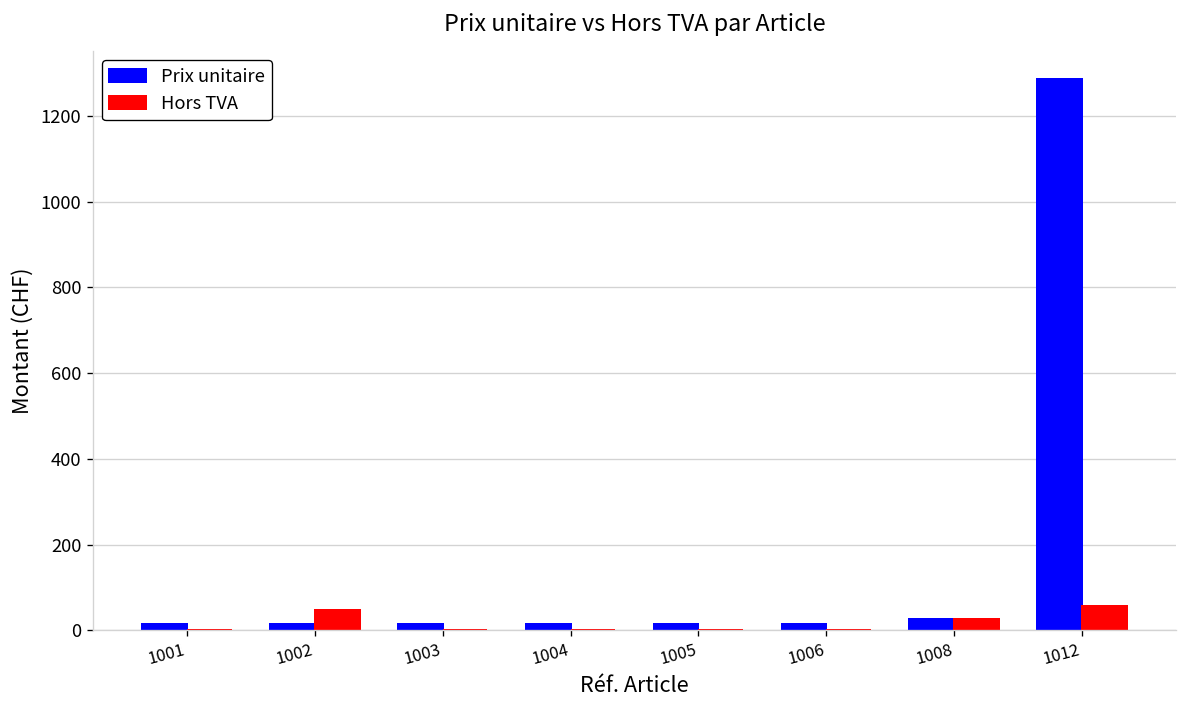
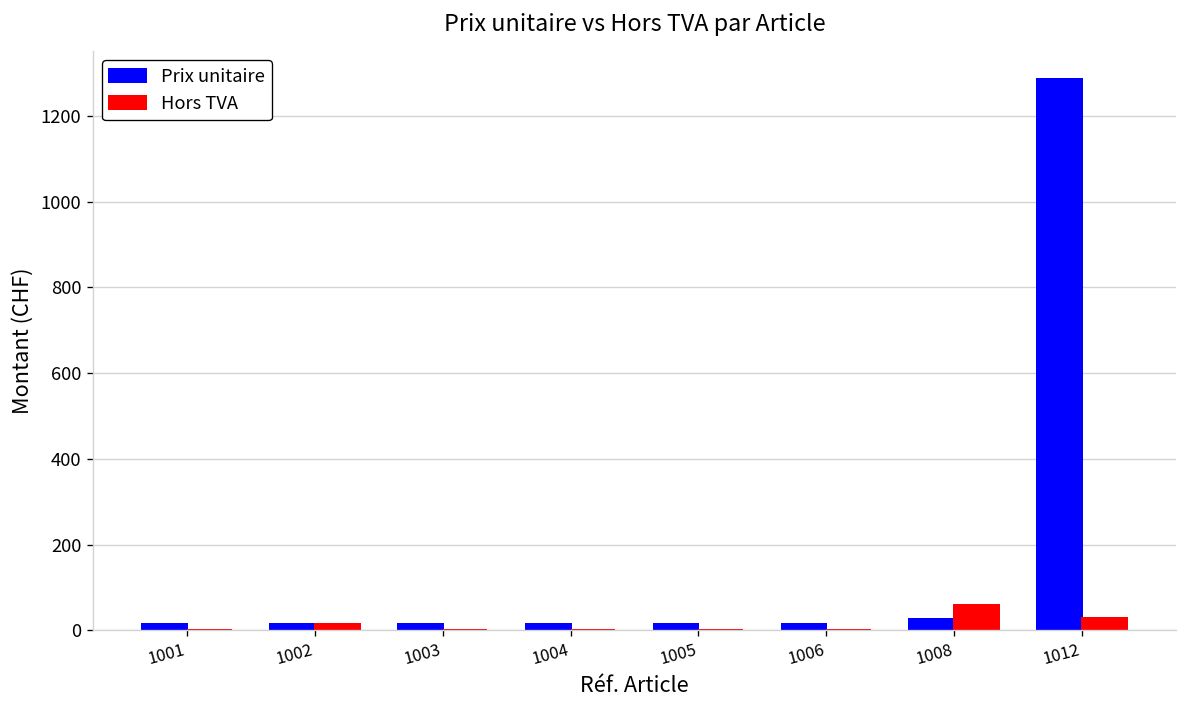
Hors TVA, 1002: 50 -> 10
Hors TVA, 1008: 30 -> 60
Hors TVA, 1012: 60 -> 30
